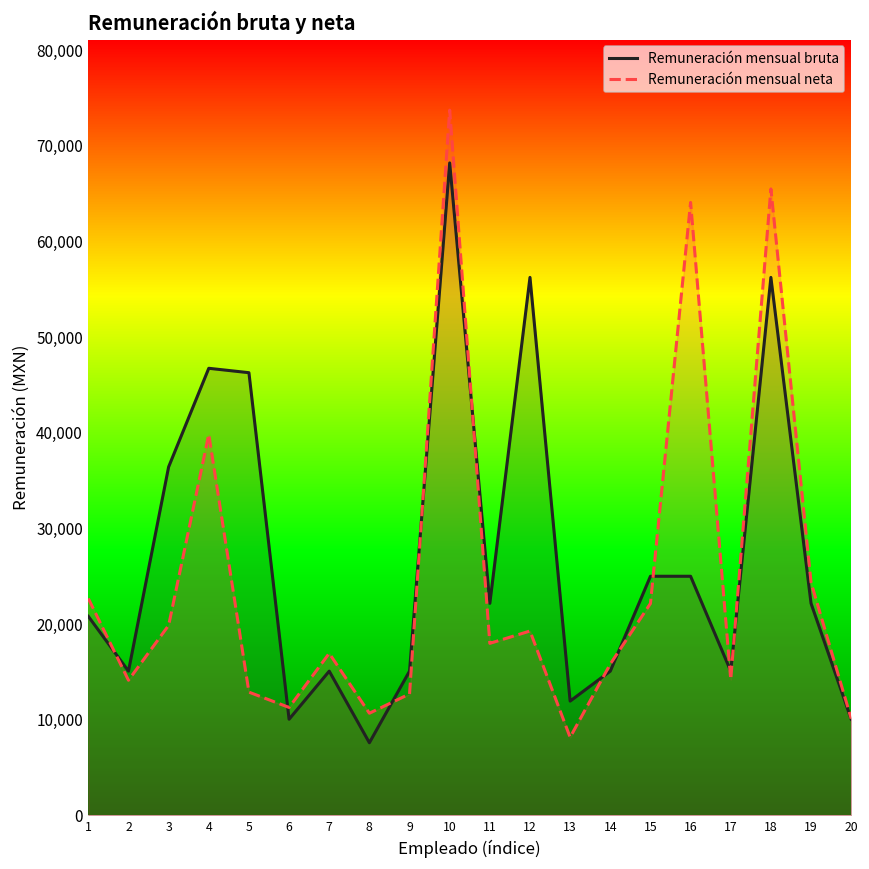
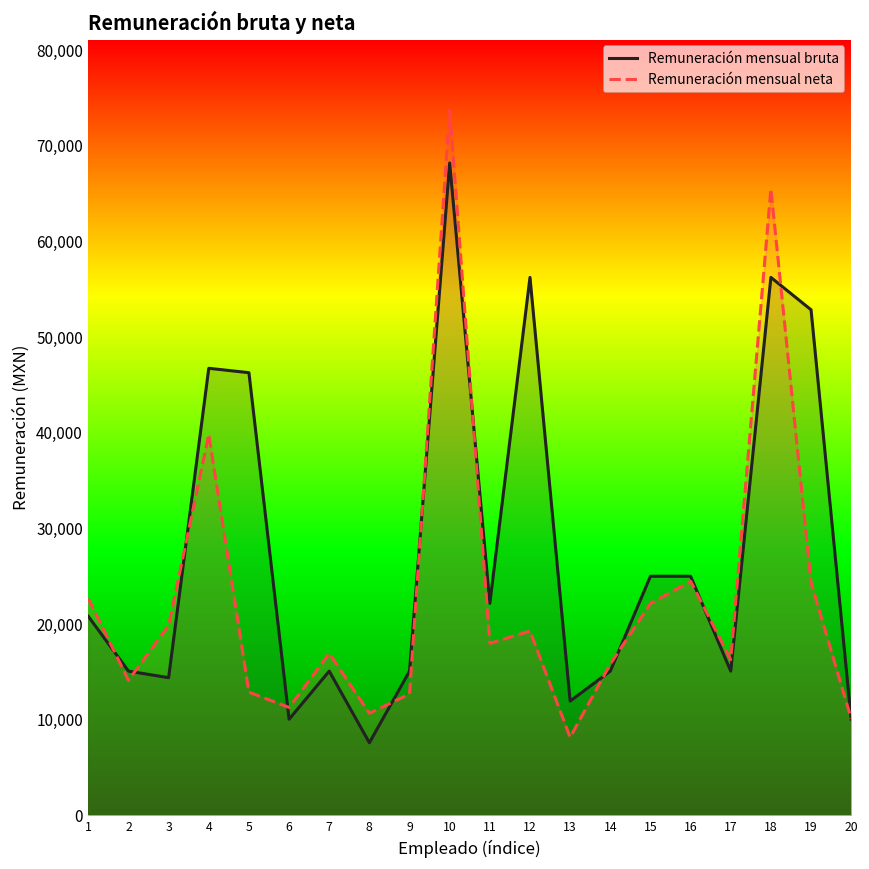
Remuneración mensual bruta, 3: 36,000 -> 14,000
Remuneración mensual neta, 16: 64,000 -> 24,000
Remuneración mensual neta, 17: 14,000 -> 16,000
Remuneración mensual bruta, 19: 22,000 -> 53,000
